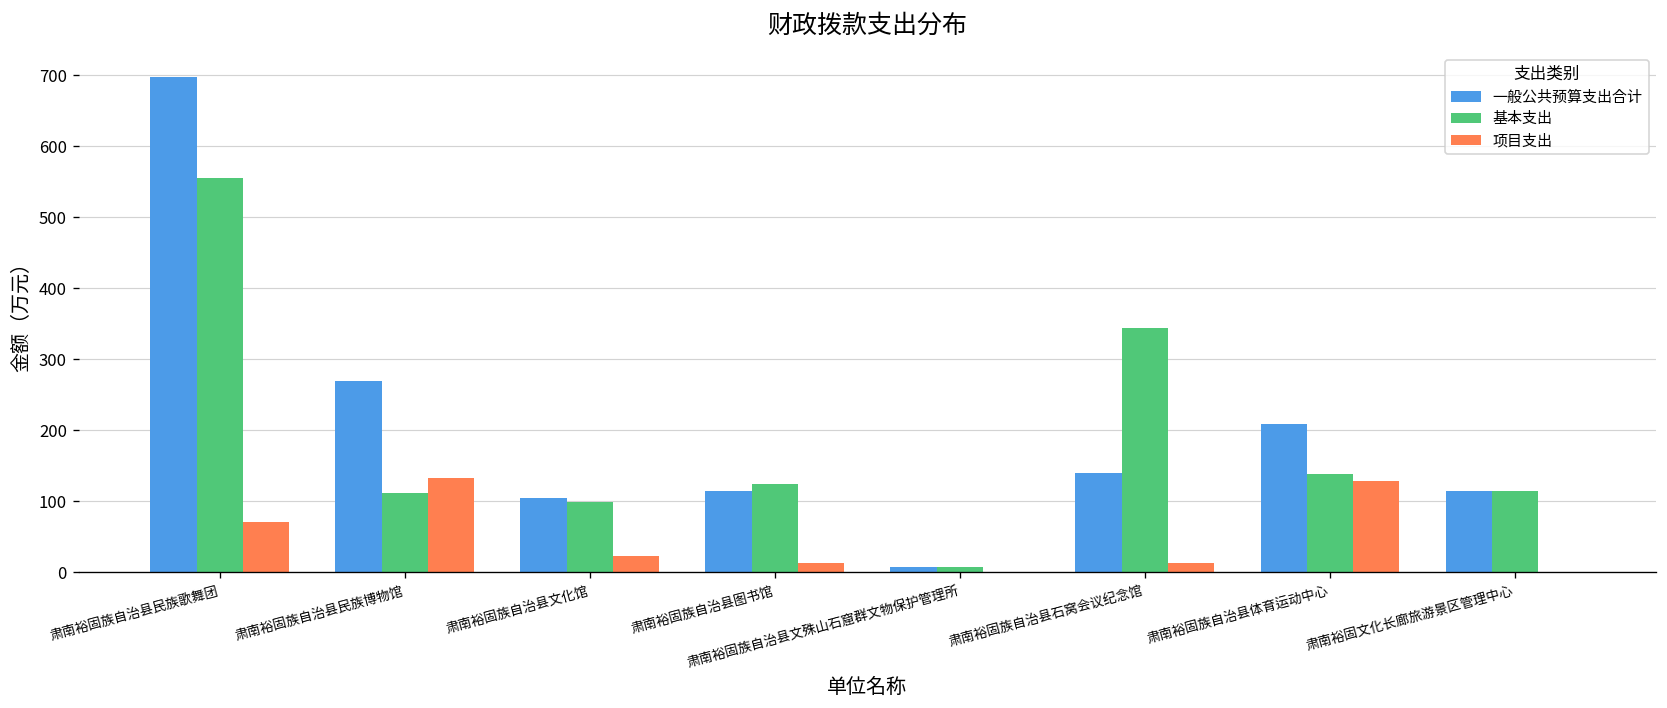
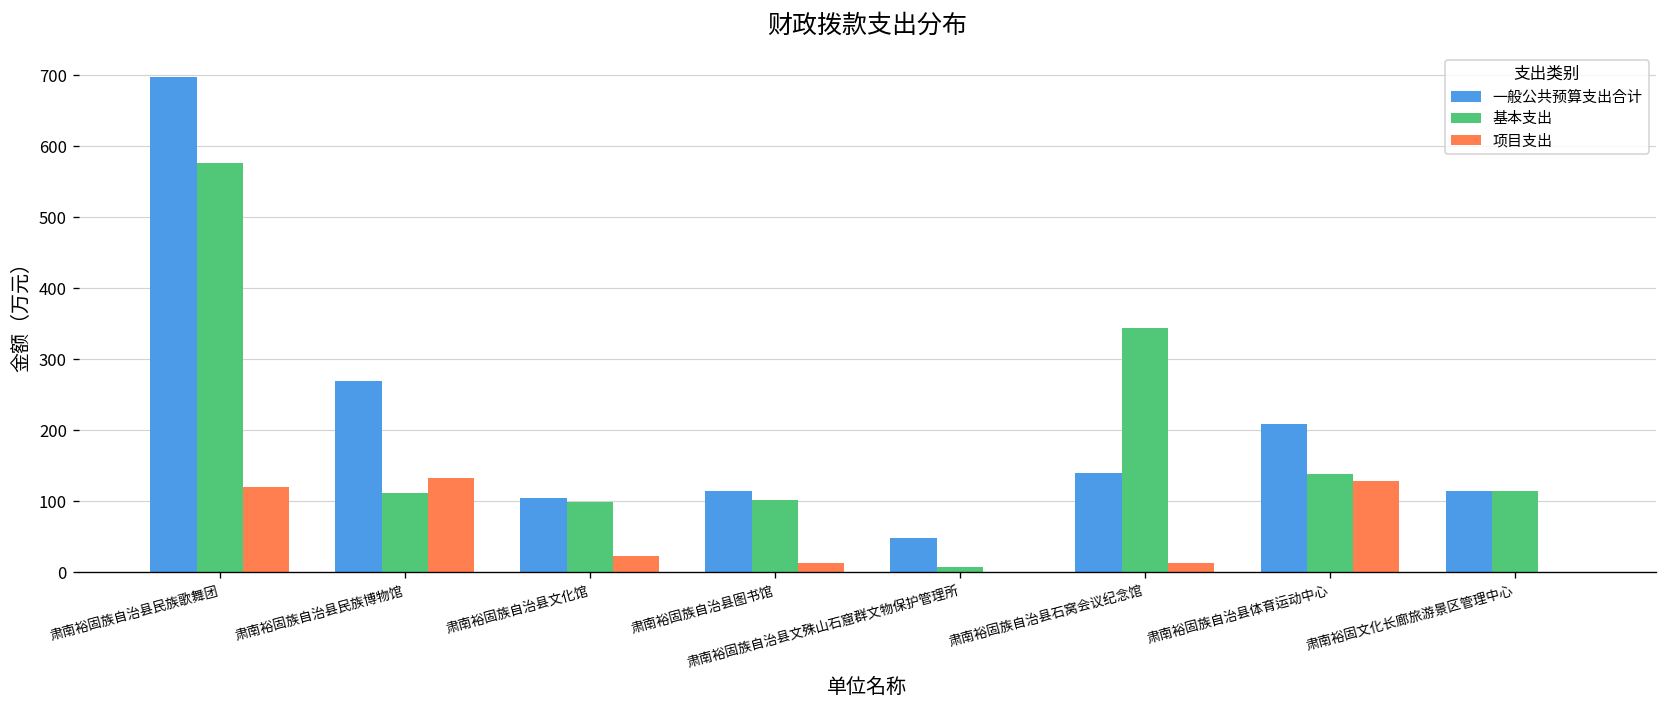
基本支出, 肃南裕固族自治县民族歌舞团: 550 -> 580
项目支出, 肃南裕固族自治县民族歌舞团: 70 -> 120
基本支出, 肃南裕固族自治县图书馆: 120 -> 100
一般公共预算支出合计, 肃南裕固族自治县文殊山石窟群文物保护管理所: 10 -> 50
